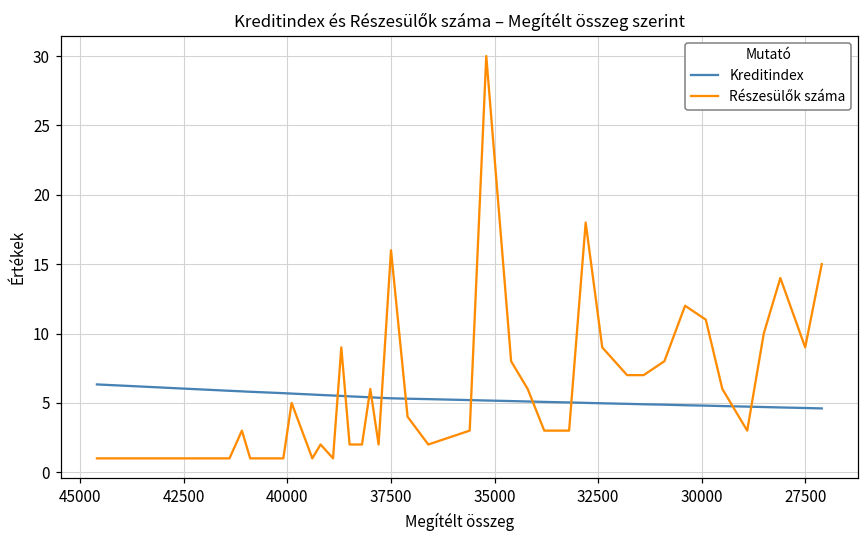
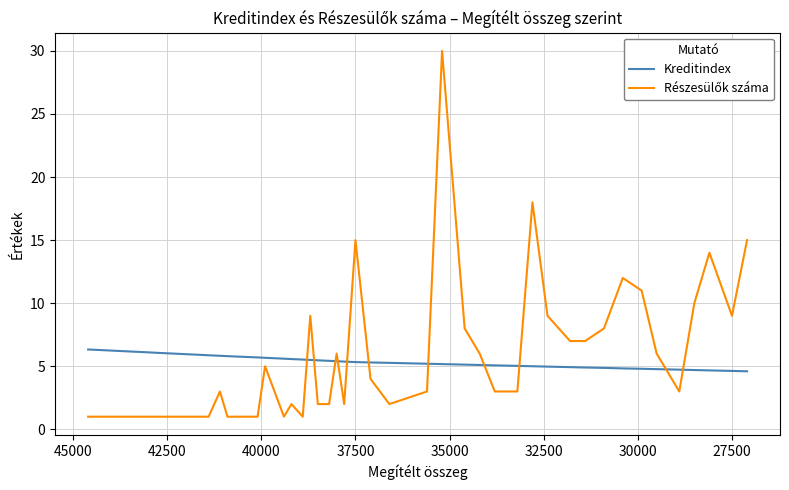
Részesülők száma, 37500: 16 -> 15
